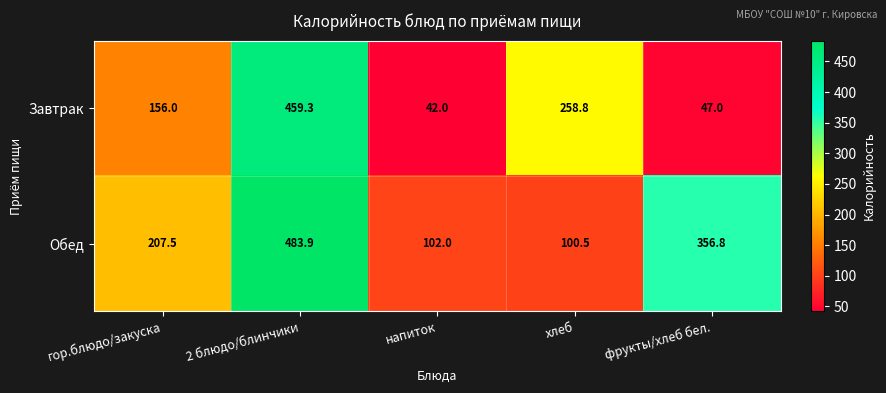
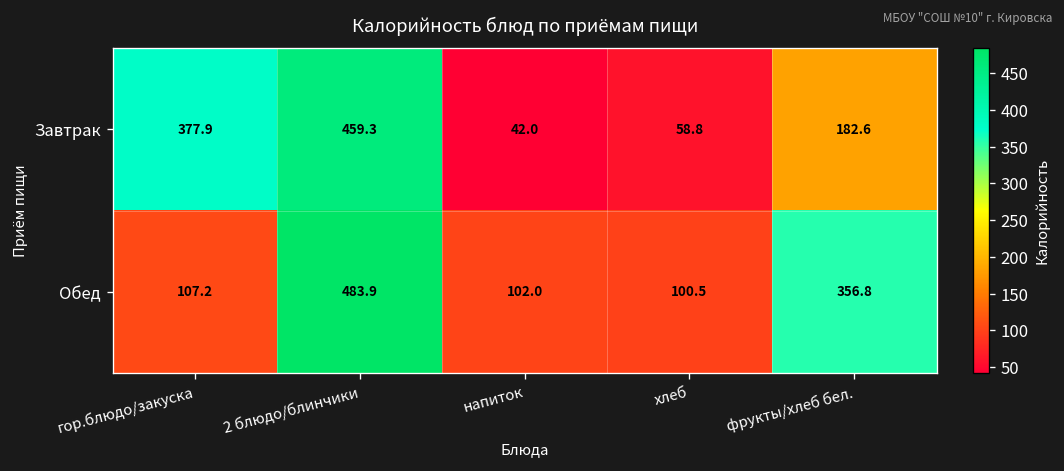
Завтрак, гор.блюдо/закуска: 156.0 -> 377.9
Завтрак, хлеб: 258.8 -> 58.8
Завтрак, фрукты/хлеб бел.: 47.0 -> 182.6
Обед, гор.блюдо/закуска: 207.5 -> 107.2
